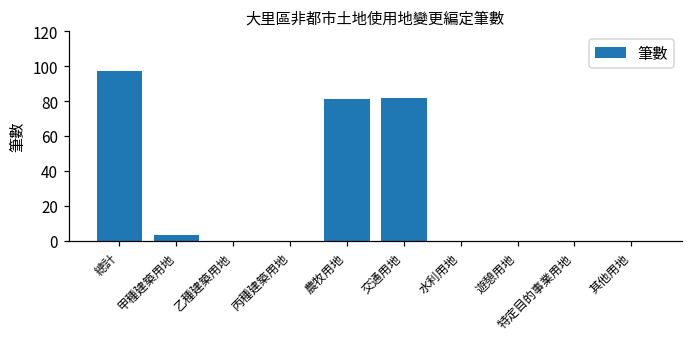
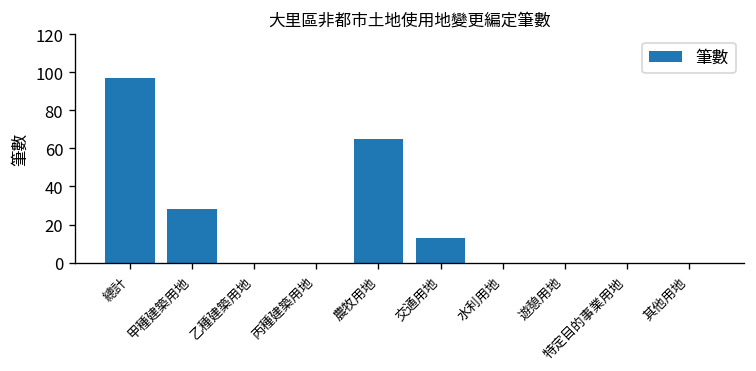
甲種建築用地: 3 -> 28
農牧用地: 81 -> 65
交通用地: 82 -> 13
